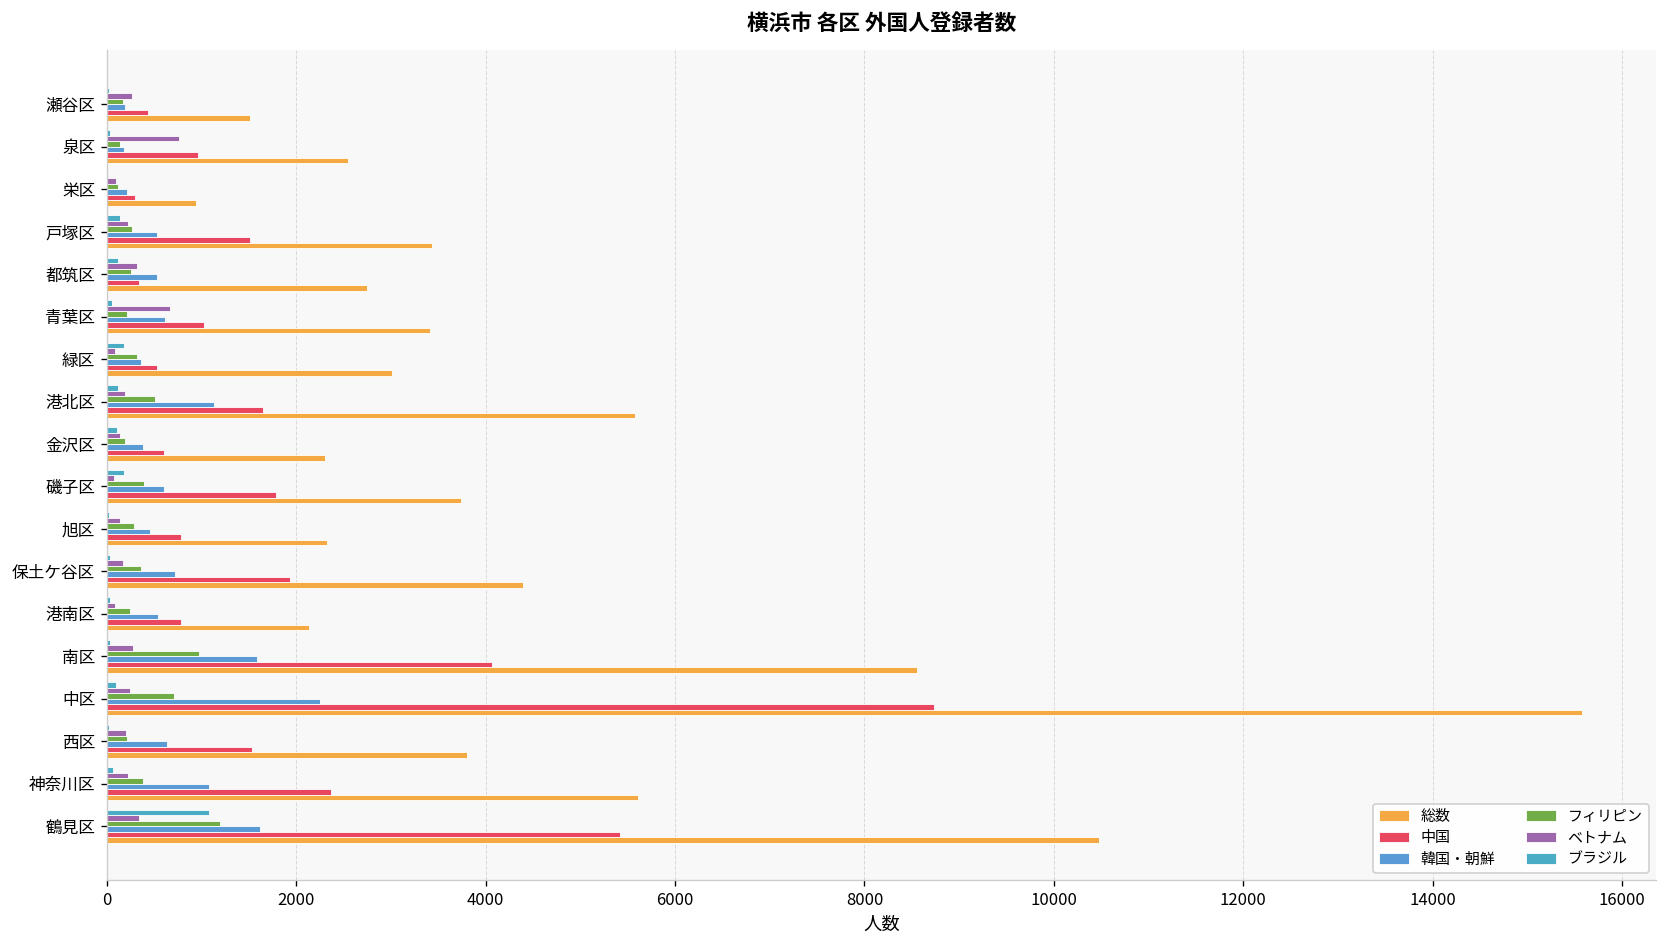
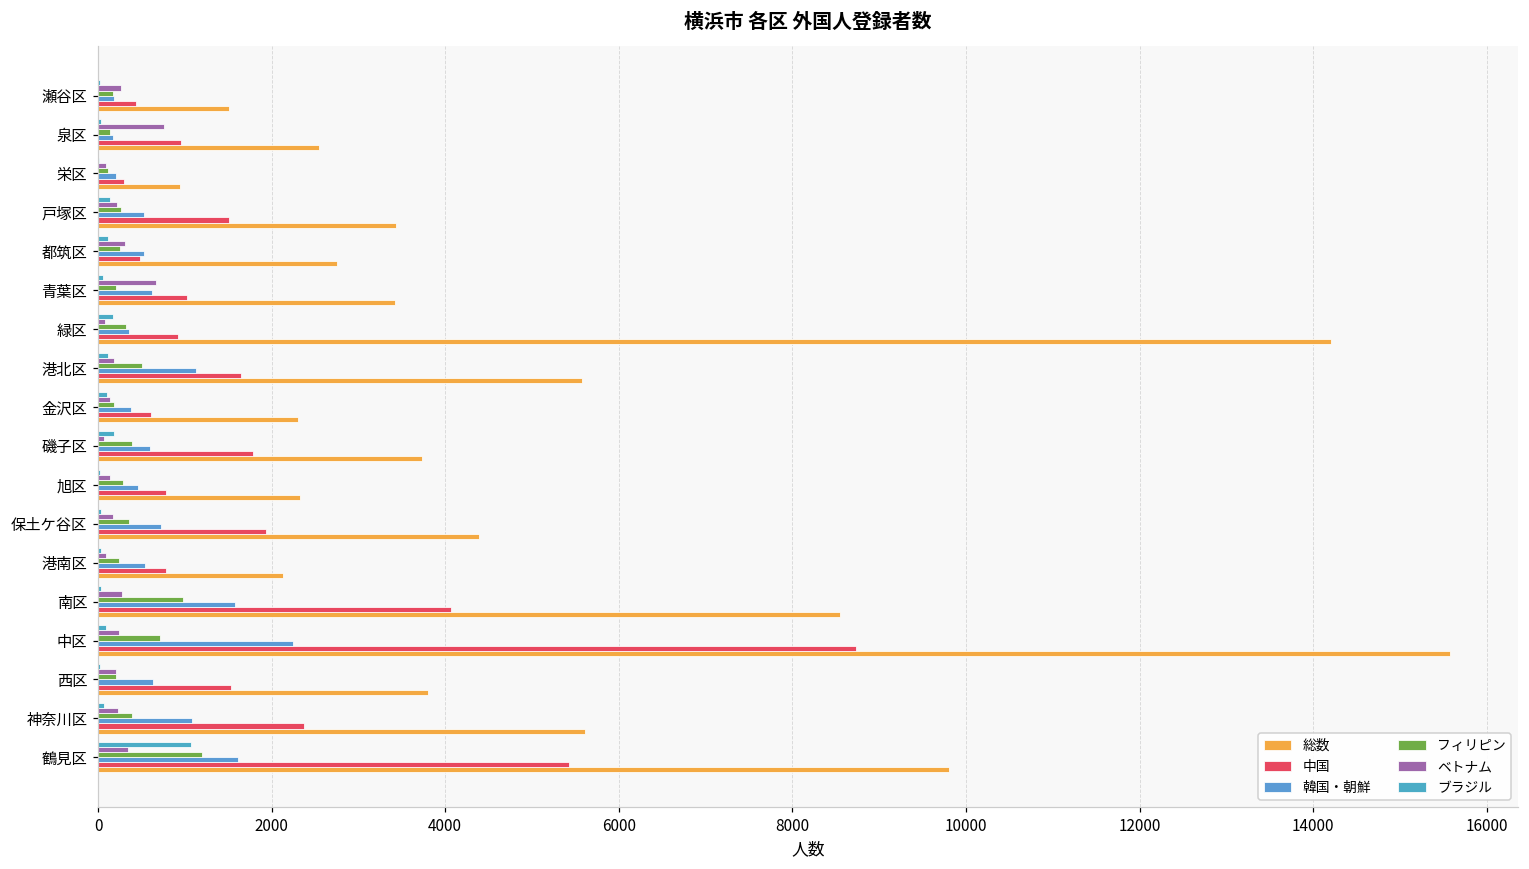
中国, 都筑区: 300 -> 500
中国, 緑区: 500 -> 900
総数, 緑区: 3000 -> 14200
総数, 鶴見区: 10500 -> 9800
